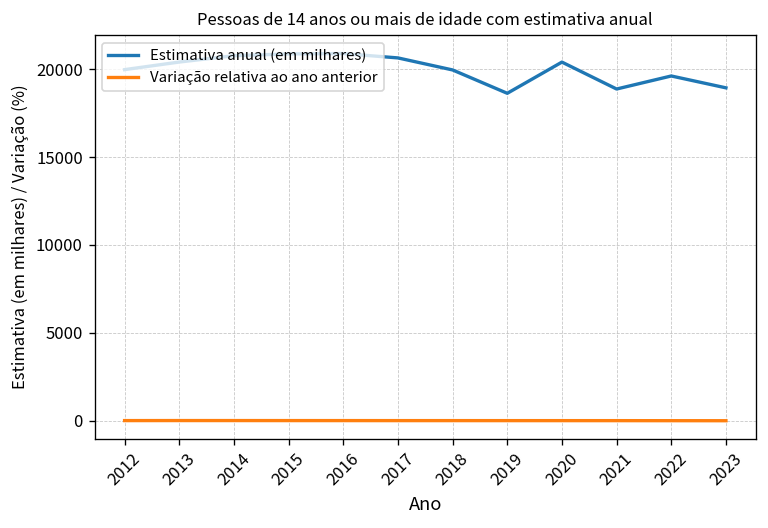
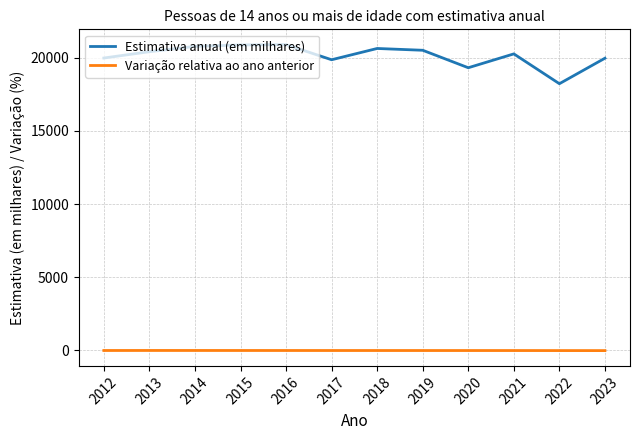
Estimativa anual (em milhares), 2017: 20600 -> 19900
Estimativa anual (em milhares), 2018: 20000 -> 20600
Estimativa anual (em milhares), 2019: 18600 -> 20500
Estimativa anual (em milhares), 2020: 20400 -> 19300
Estimativa anual (em milhares), 2021: 18900 -> 20300
Estimativa anual (em milhares), 2022: 19600 -> 18200
Estimativa anual (em milhares), 2023: 18900 -> 20000
